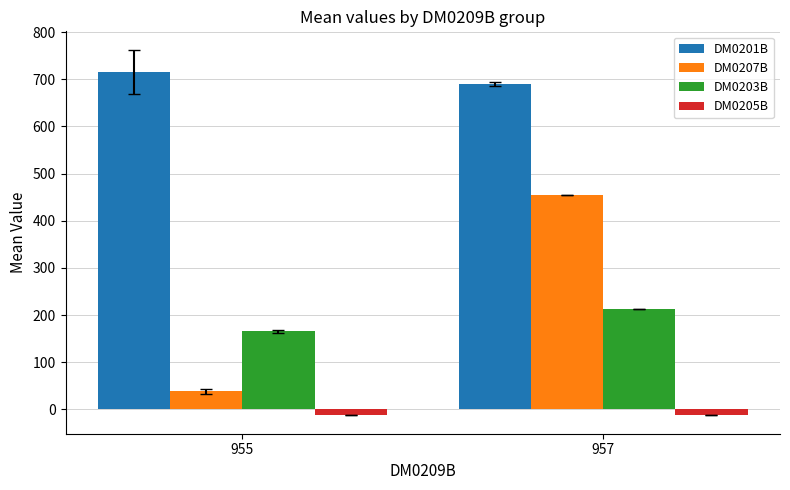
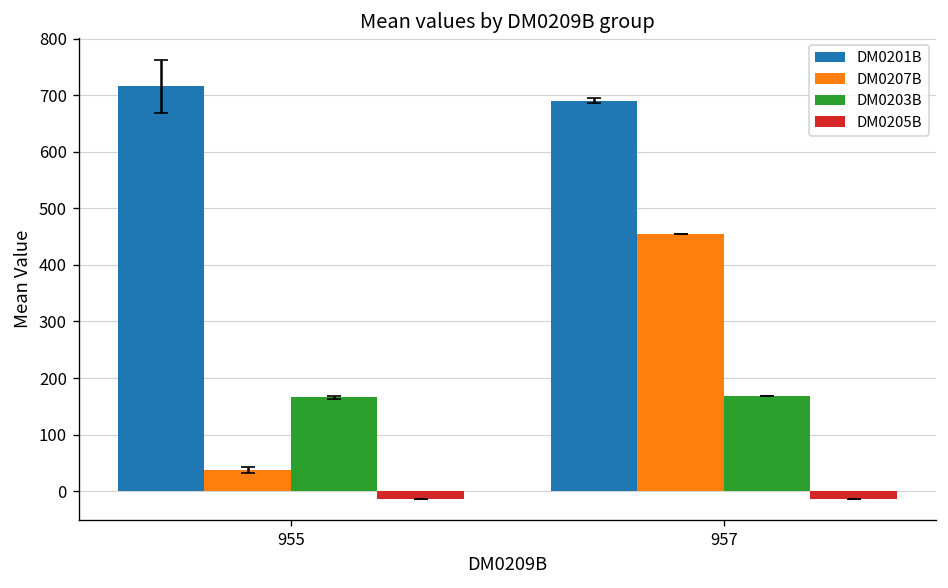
DM0203B, 957: 210 -> 170
